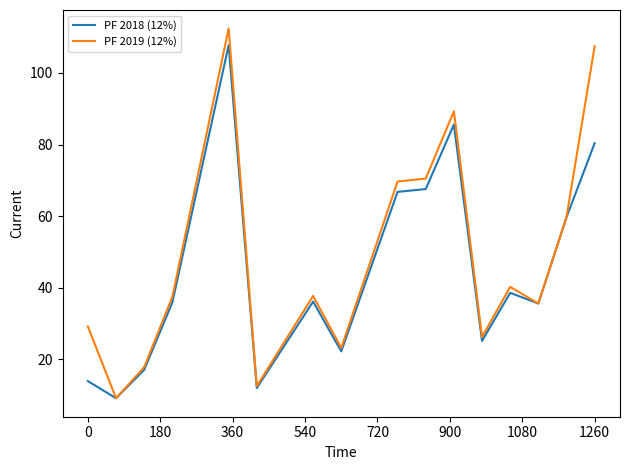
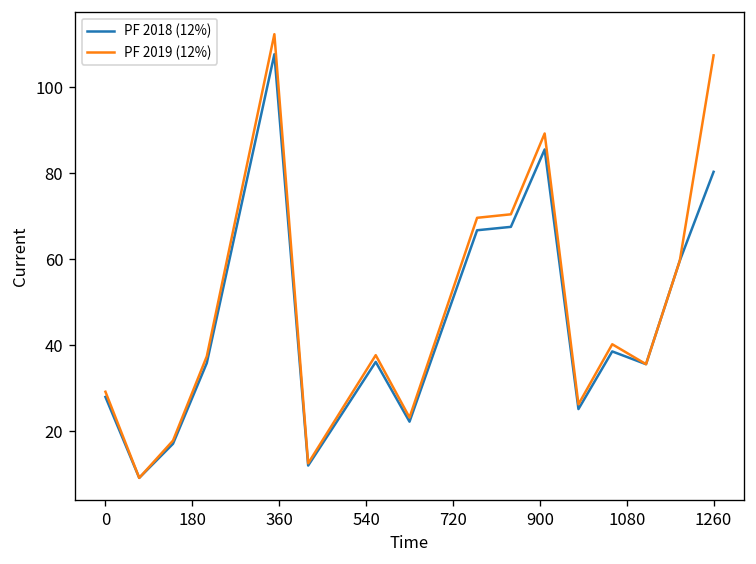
PF 2018 (12%), 0: 14 -> 28
